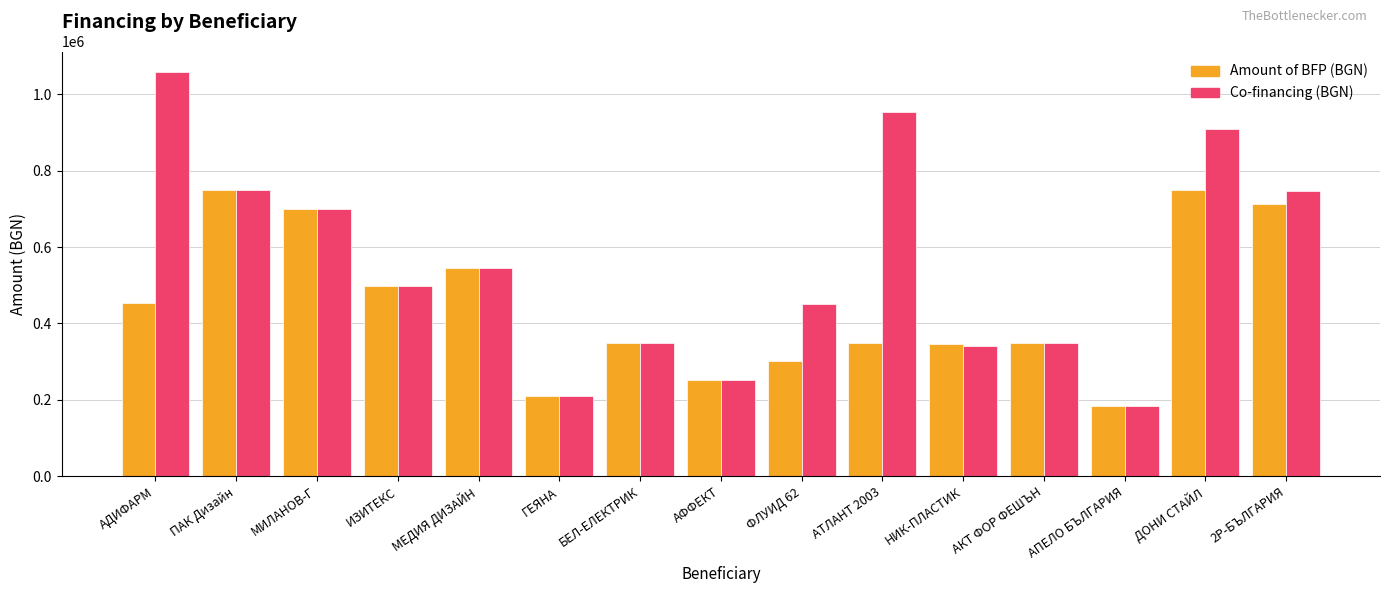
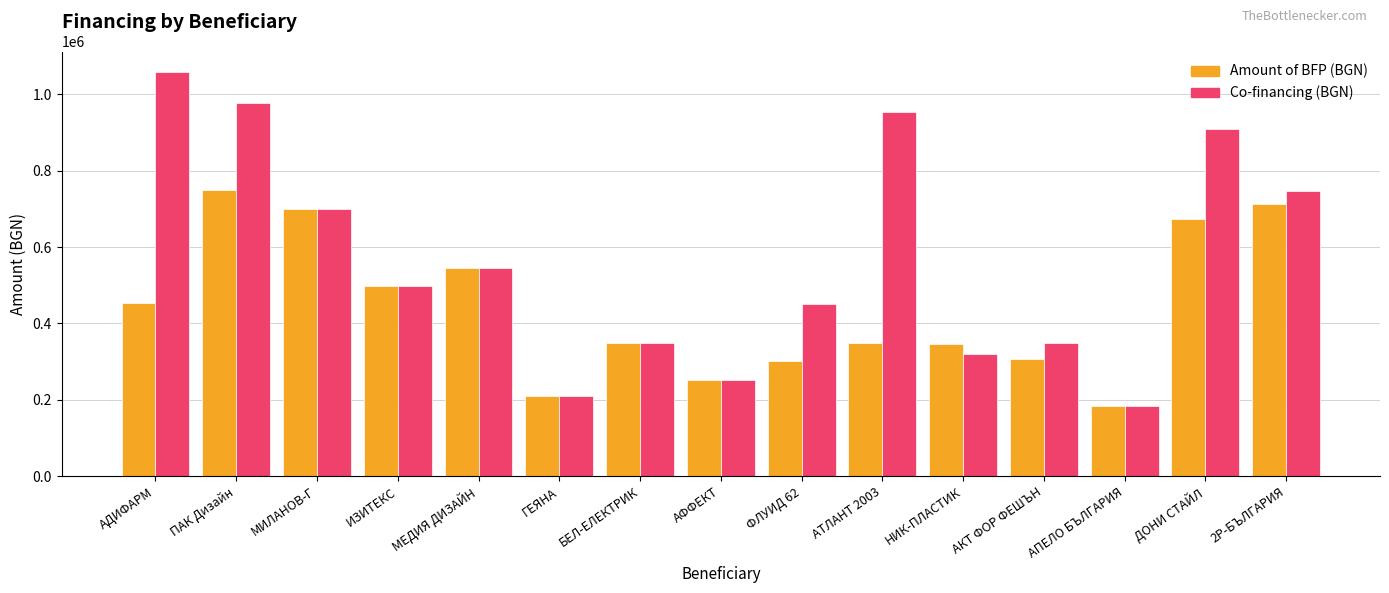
Co-financing (BGN), ПАК Дизайн: 750000 -> 980000
Co-financing (BGN), НИК-ПЛАСТИК: 340000 -> 320000
Amount of BFP (BGN), АКТ ФОР ФЕШЪН: 350000 -> 310000
Amount of BFP (BGN), ДОНИ СТАЙЛ: 750000 -> 670000
